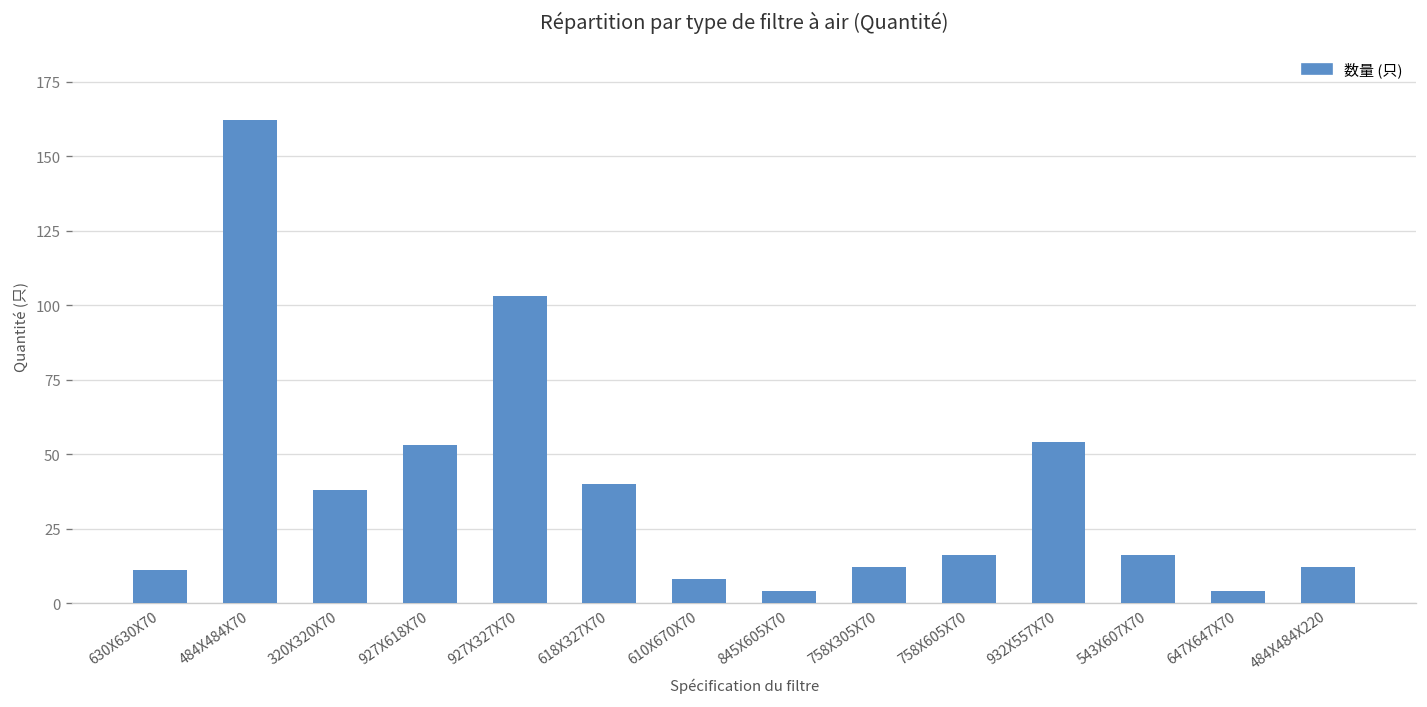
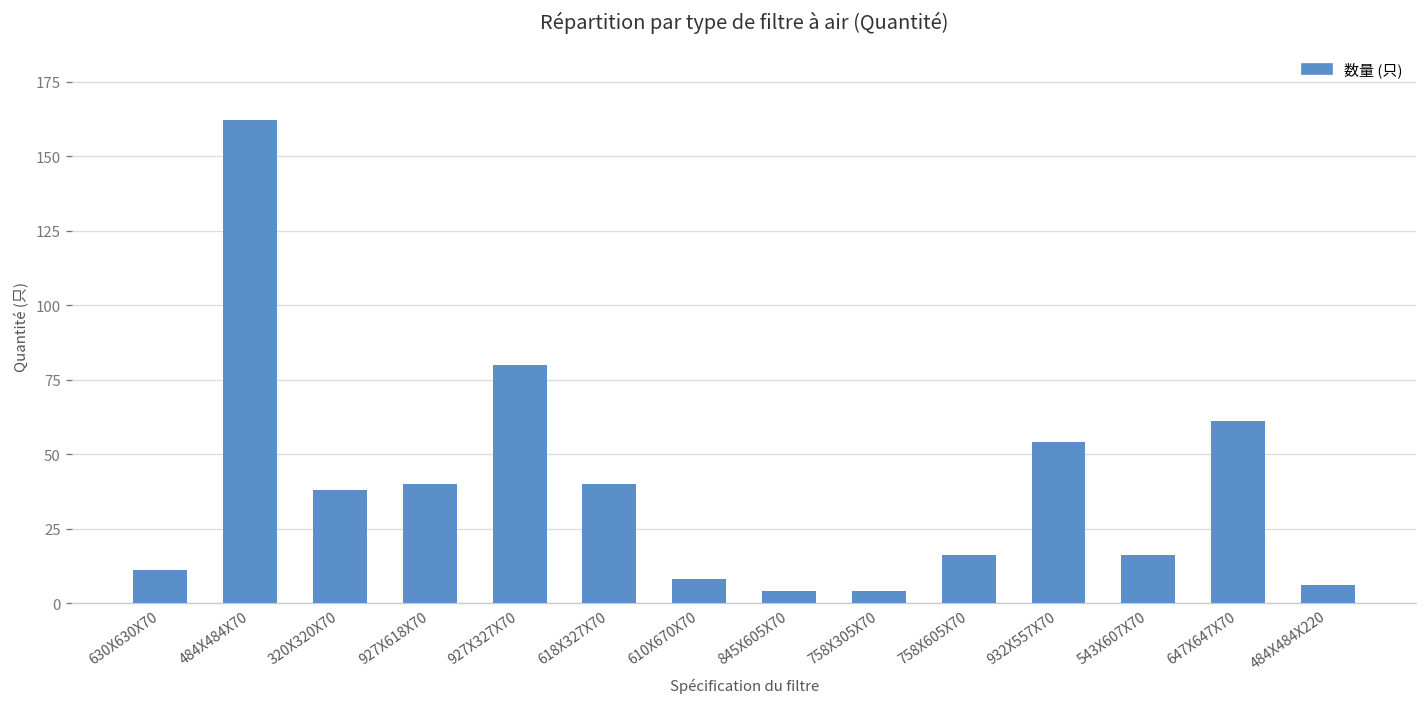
927X618X70: 53 -> 40
927X327X70: 103 -> 80
758X305X70: 12 -> 4
647X647X70: 4 -> 61
484X484X220: 12 -> 6
